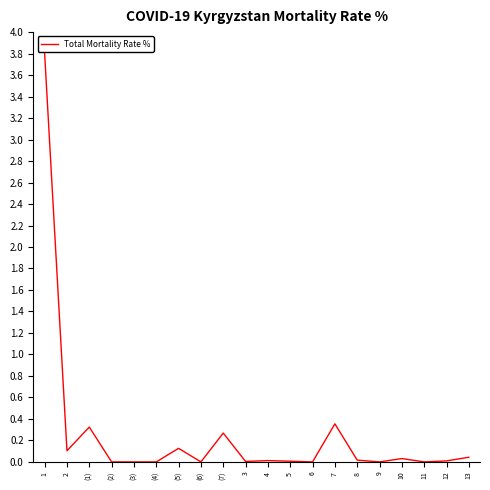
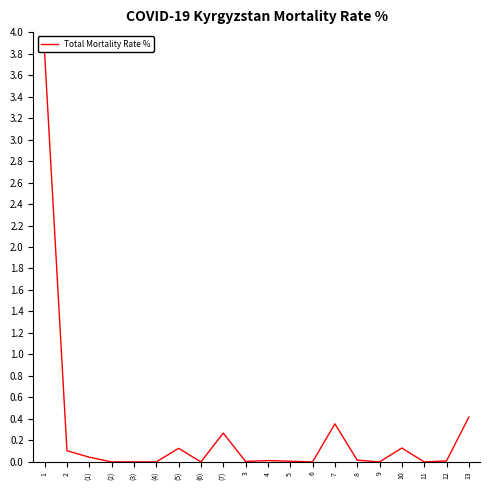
(1): 0.32 -> 0.04
10: 0.03 -> 0.13
13: 0.04 -> 0.42
